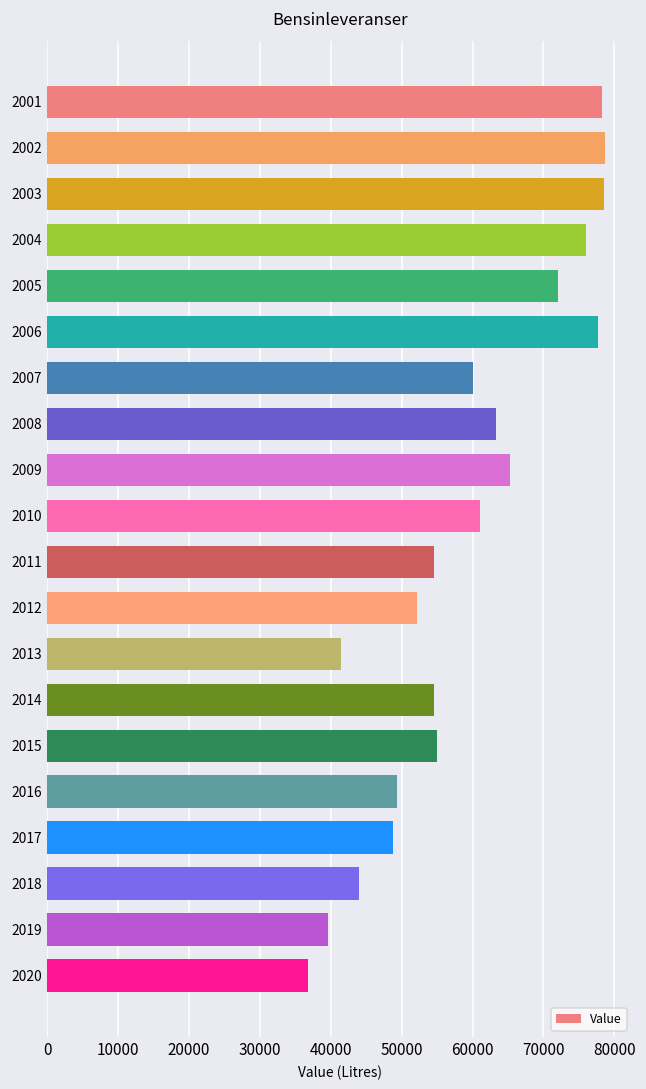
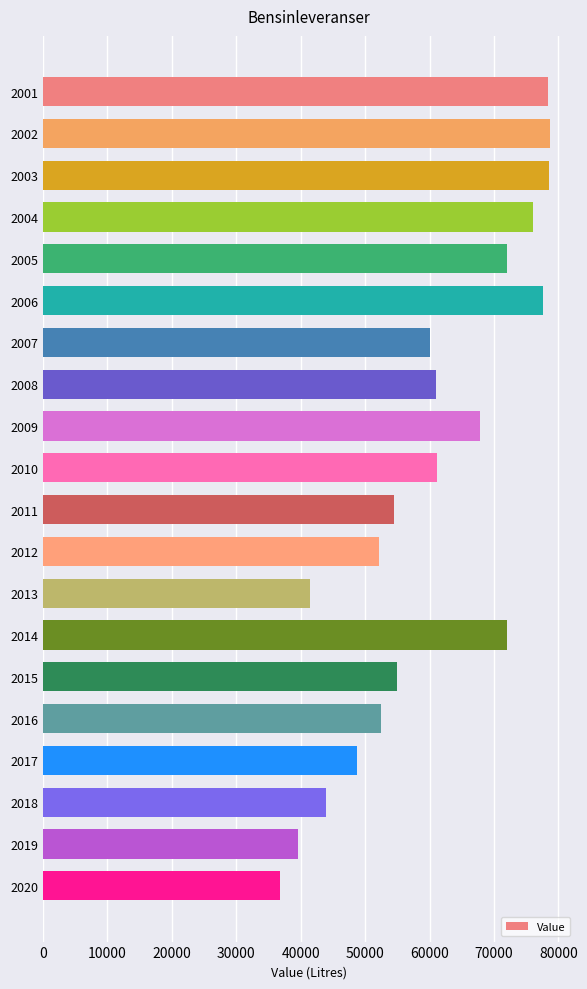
2008: 63000 -> 61000
2009: 65000 -> 68000
2014: 55000 -> 72000
2016: 49000 -> 52000
